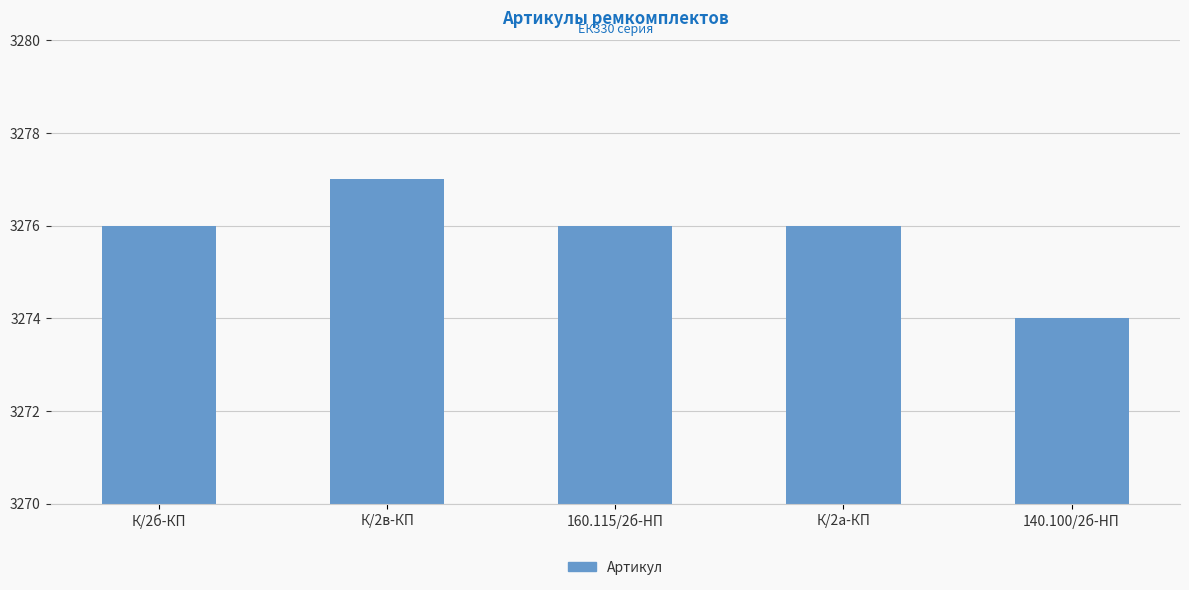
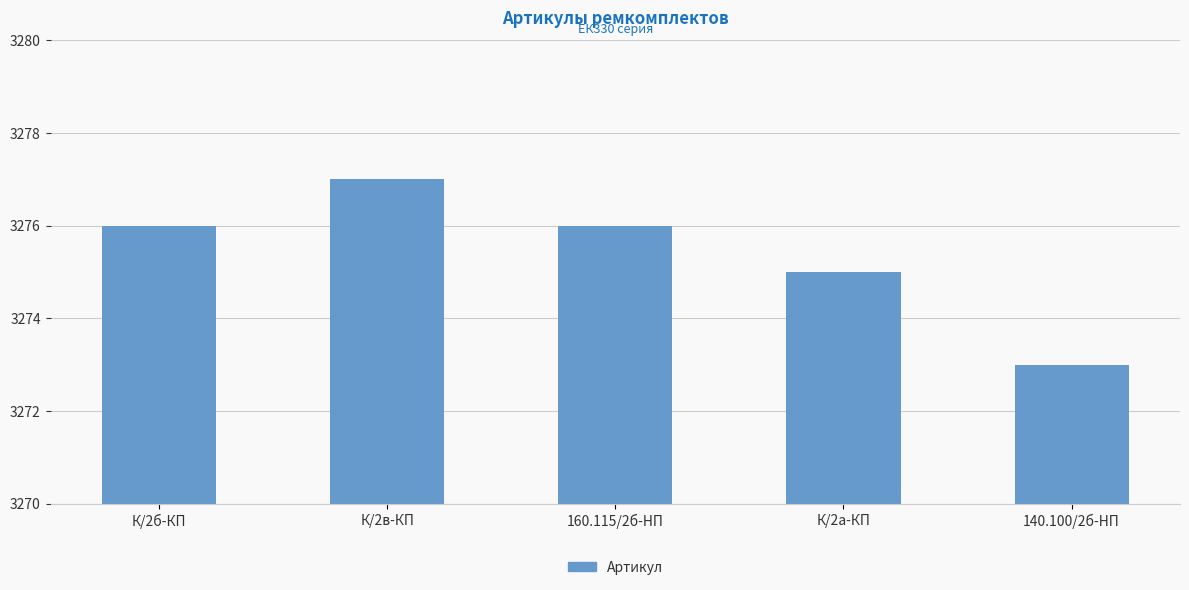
К/2а-КП: 3276 -> 3275
140.100/2б-HП: 3274 -> 3273
